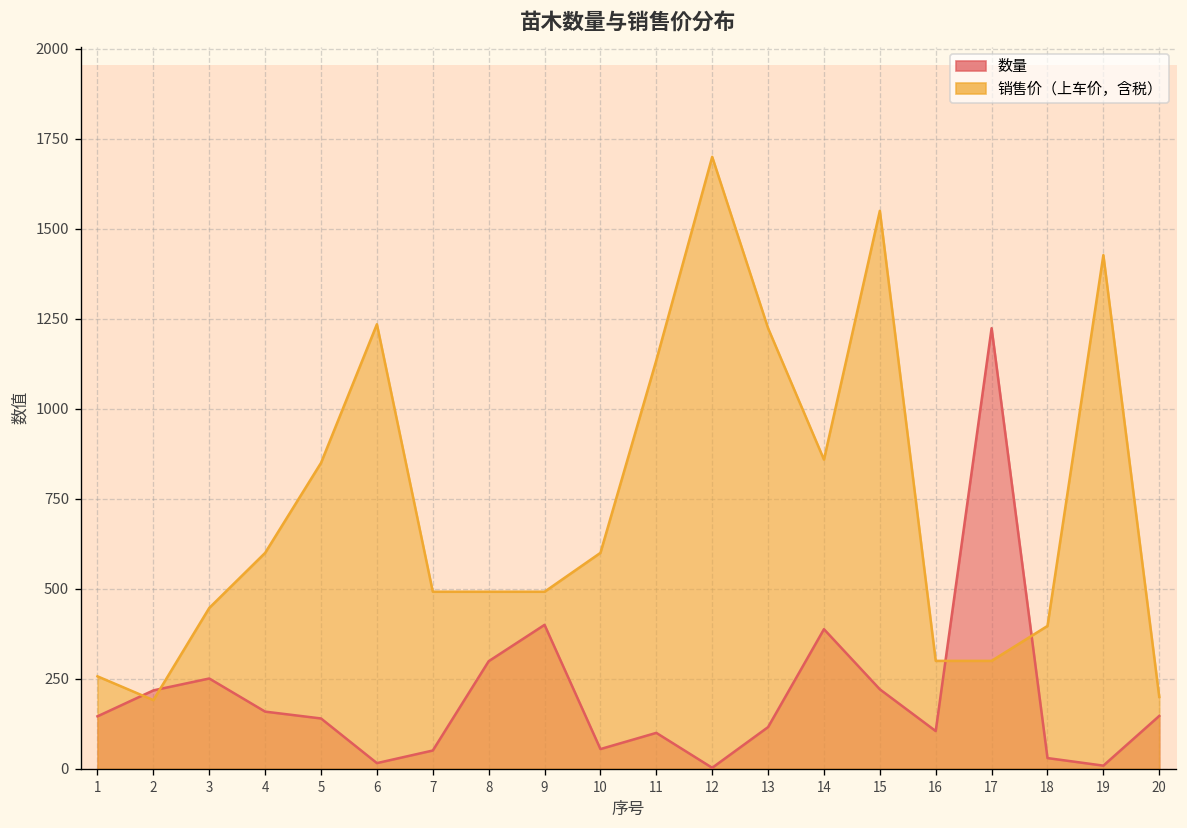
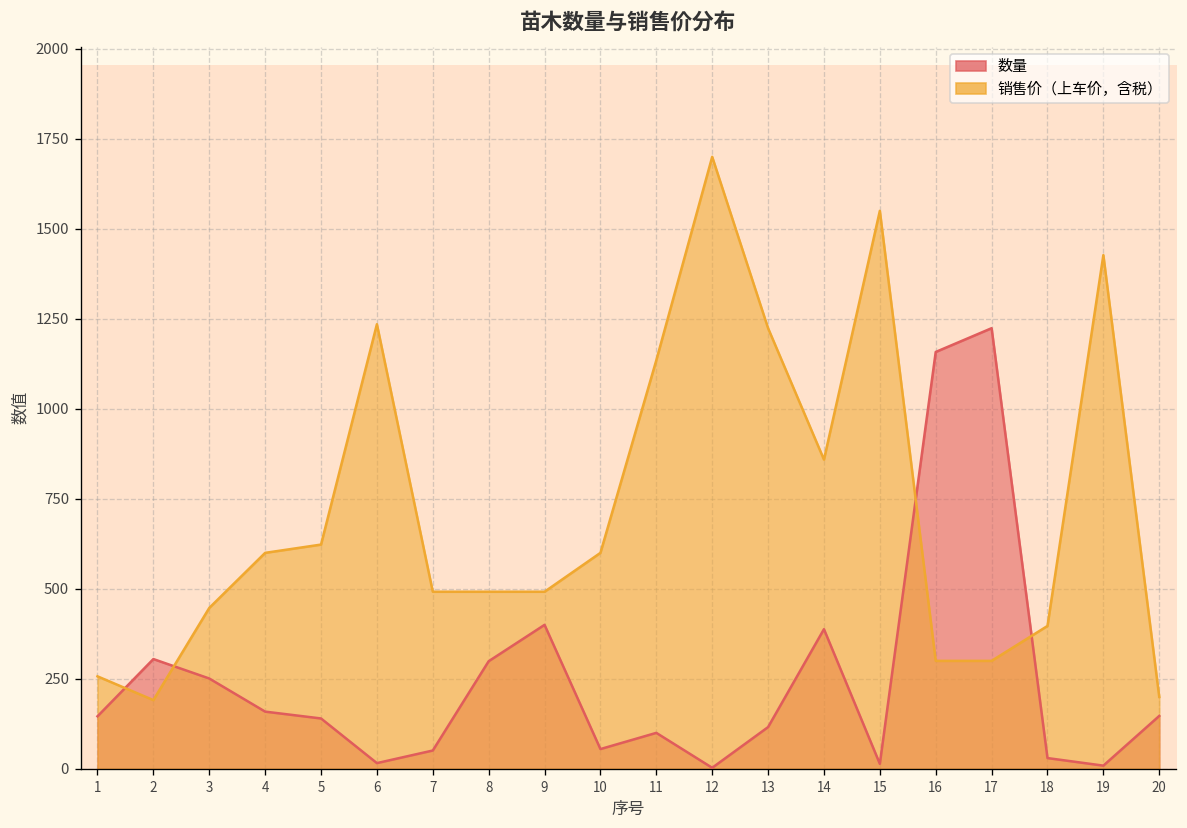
数量, 2: 220 -> 310
销售价（上车价，含税）, 5: 850 -> 620
数量, 15: 220 -> 10
数量, 16: 110 -> 1160
